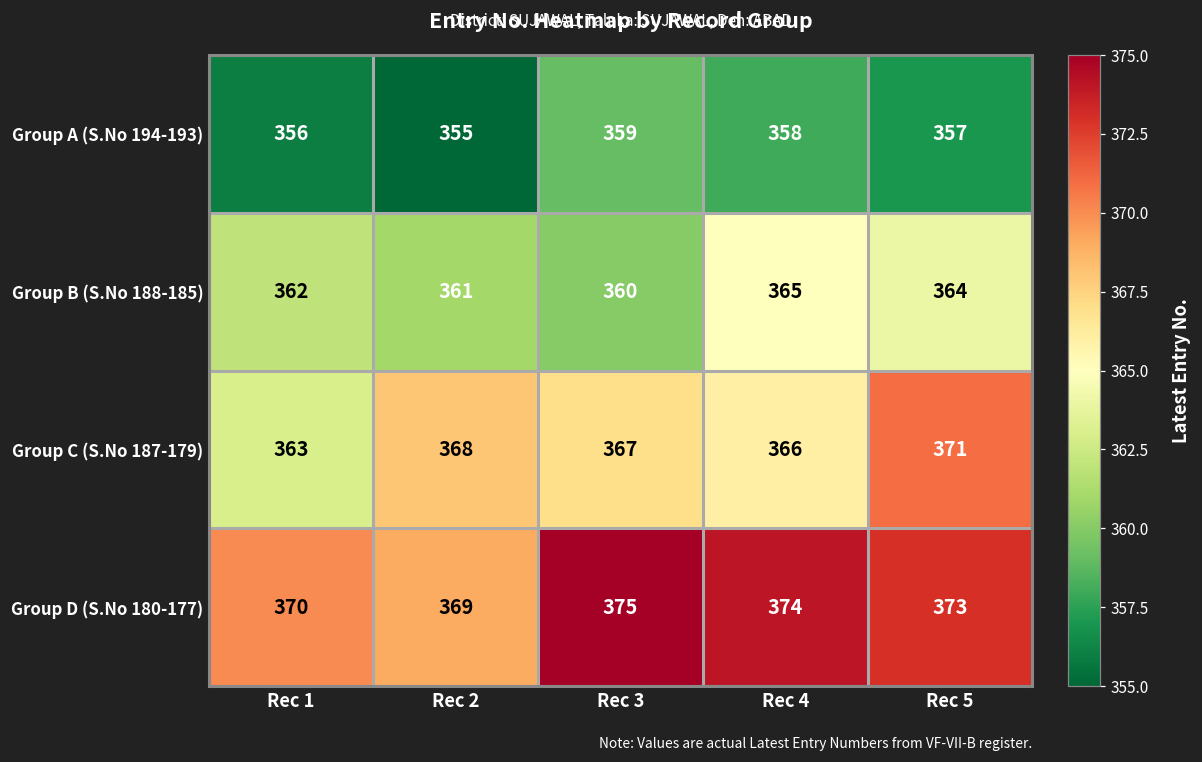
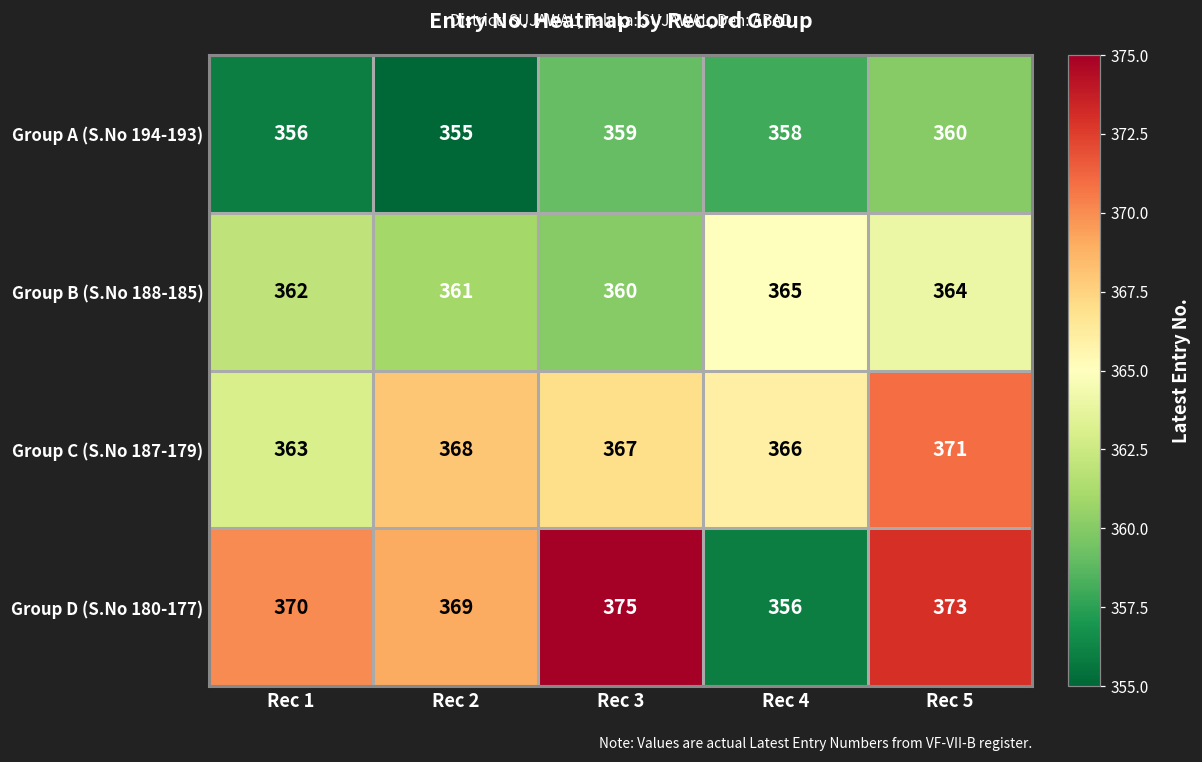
Group A (S.No 194-193), Rec 5: 357 -> 360
Group D (S.No 180-177), Rec 4: 374 -> 356
